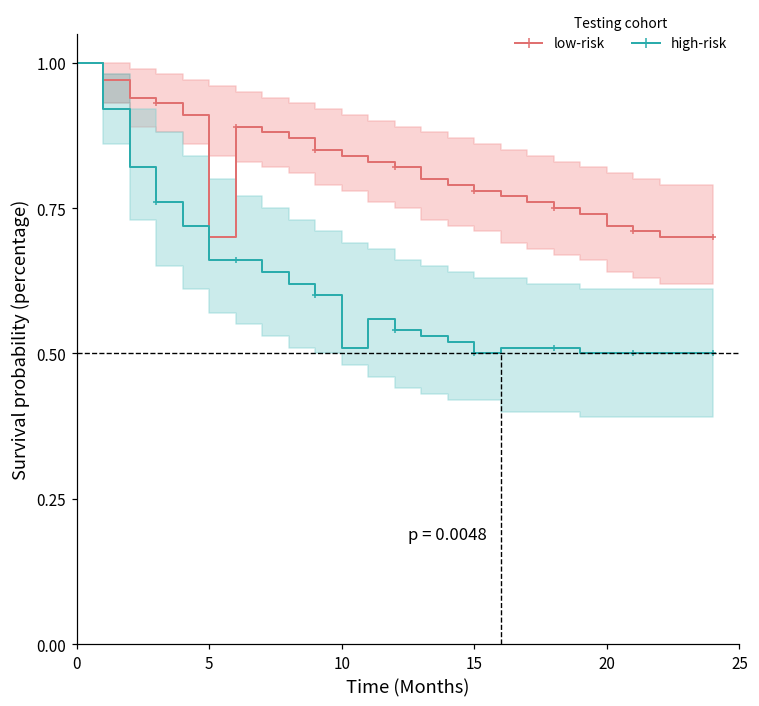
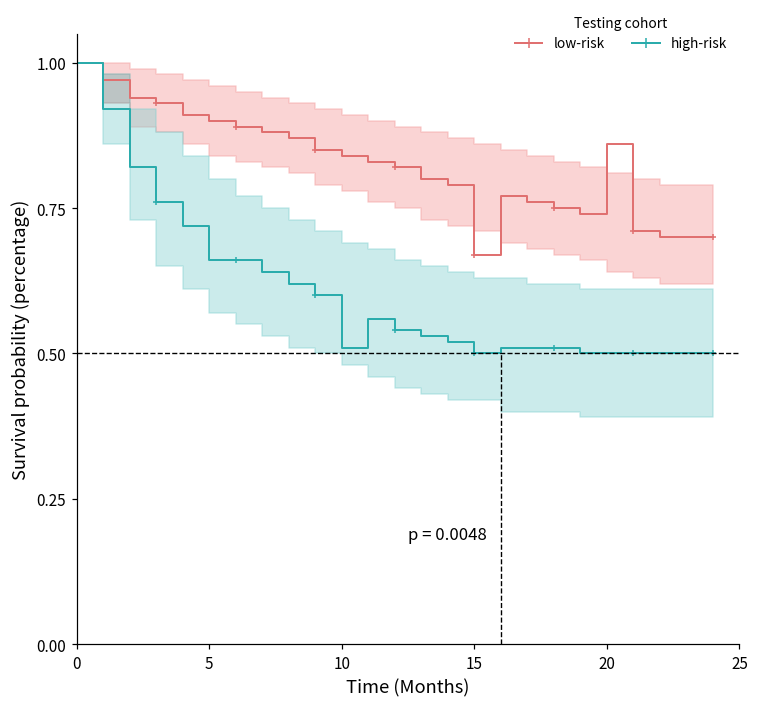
low-risk, 5: 0.7 -> 0.9
low-risk, 15: 0.78 -> 0.67
low-risk, 20: 0.72 -> 0.86
